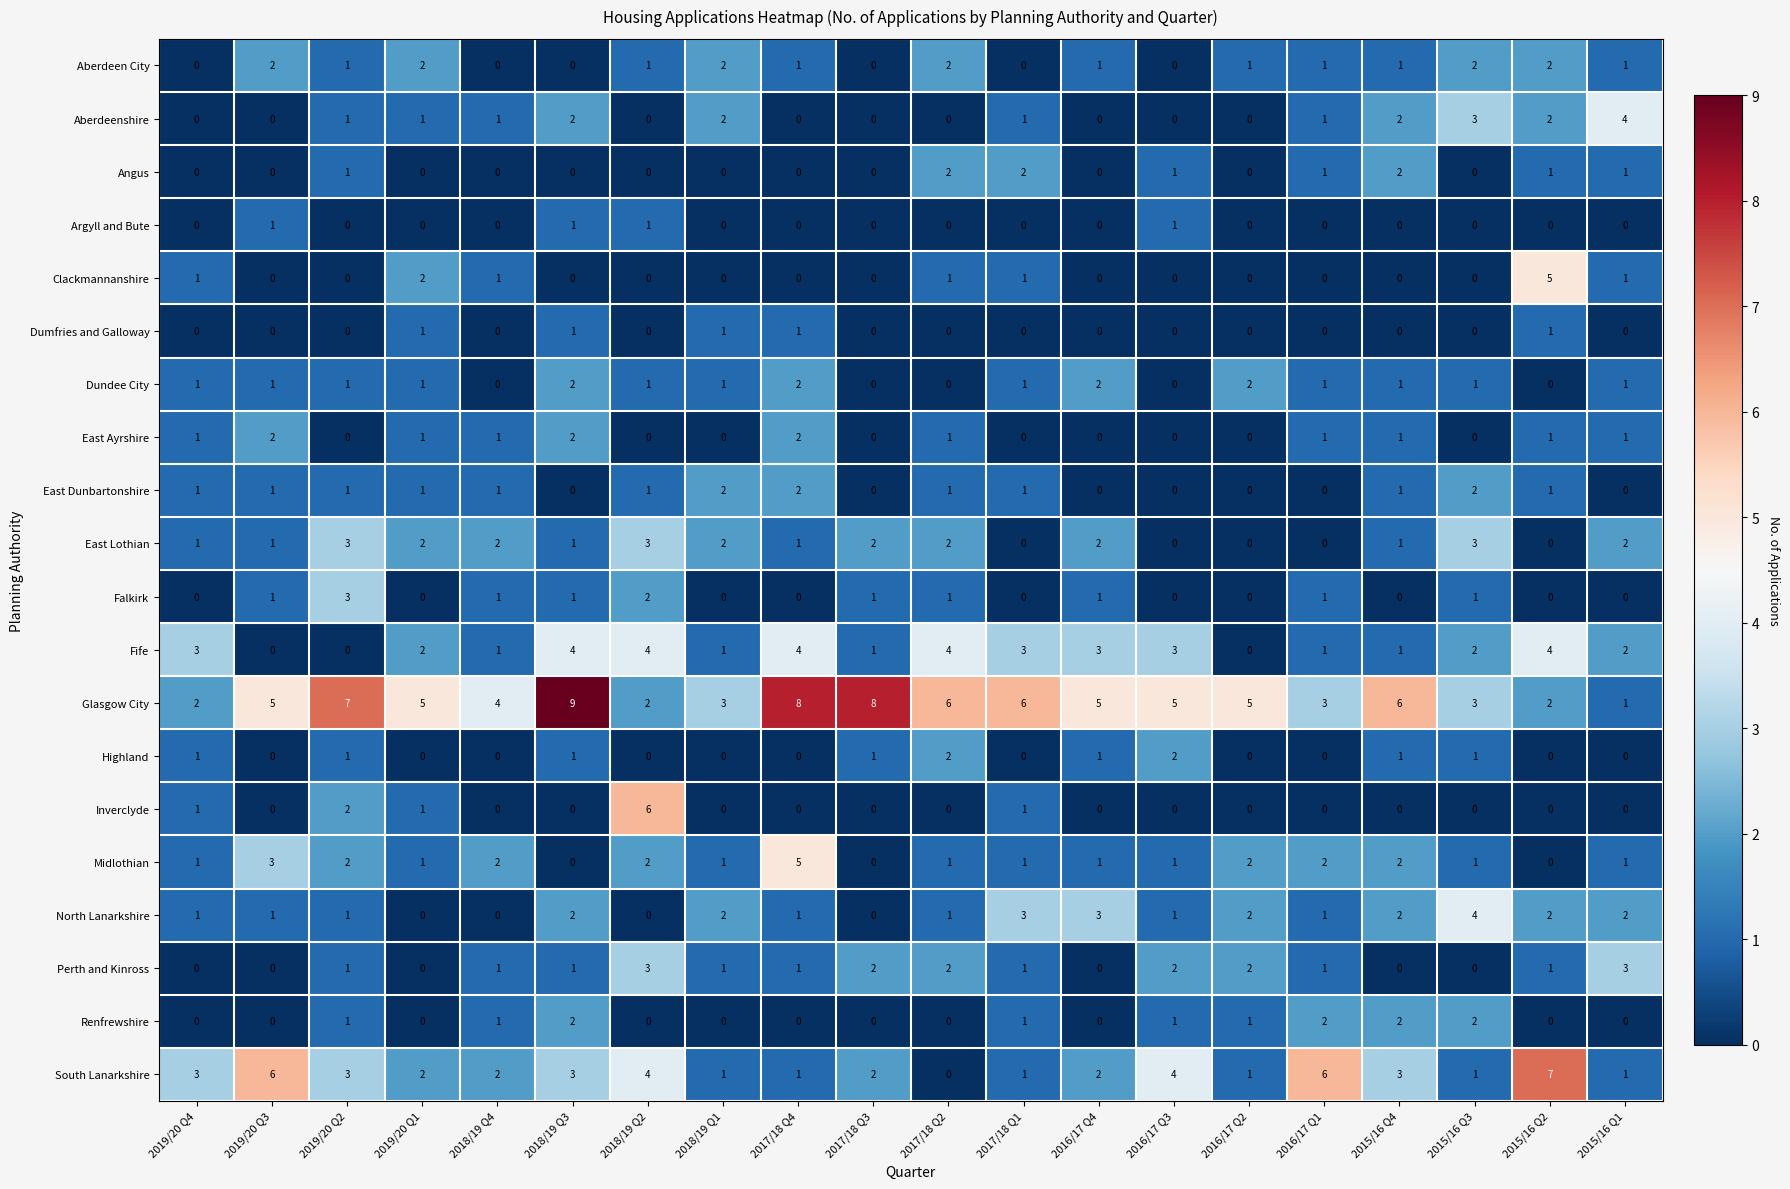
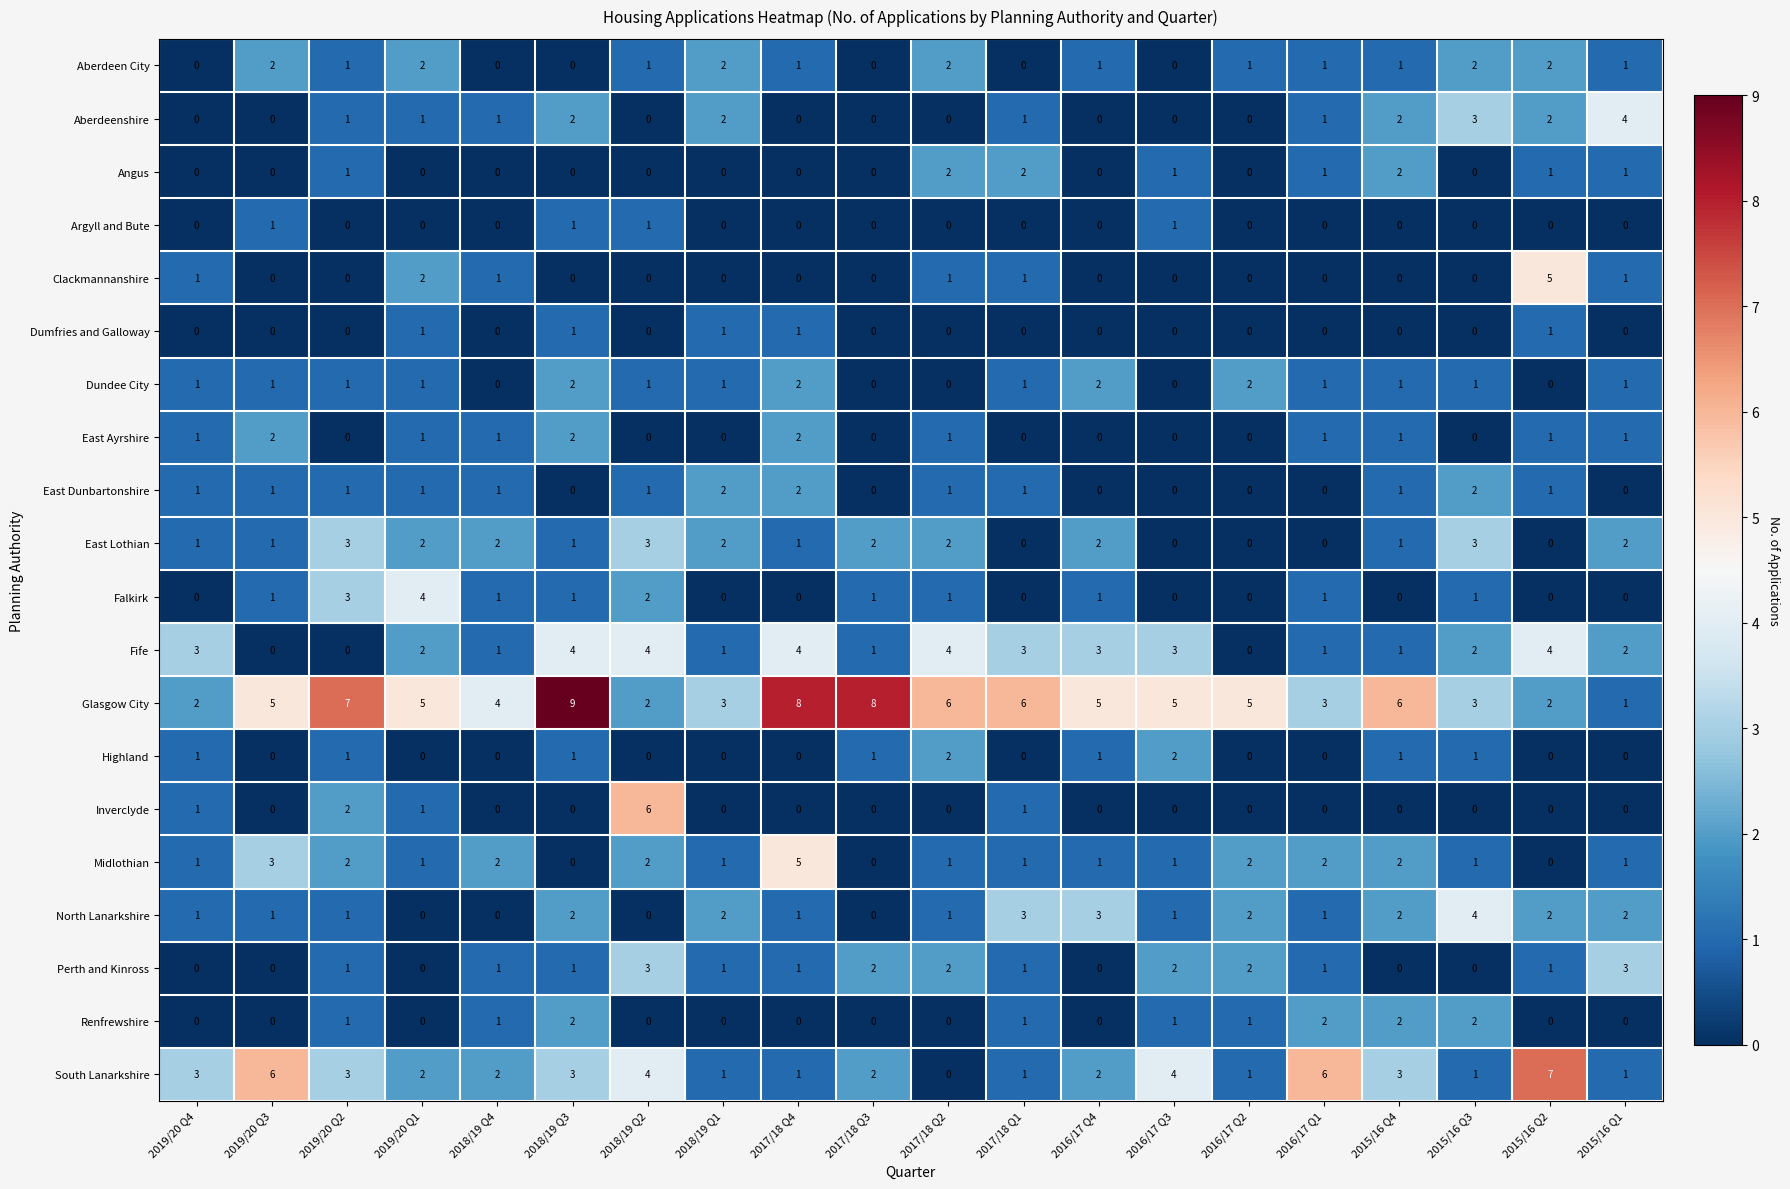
Falkirk, 2019/20 Q1: 0 -> 4
